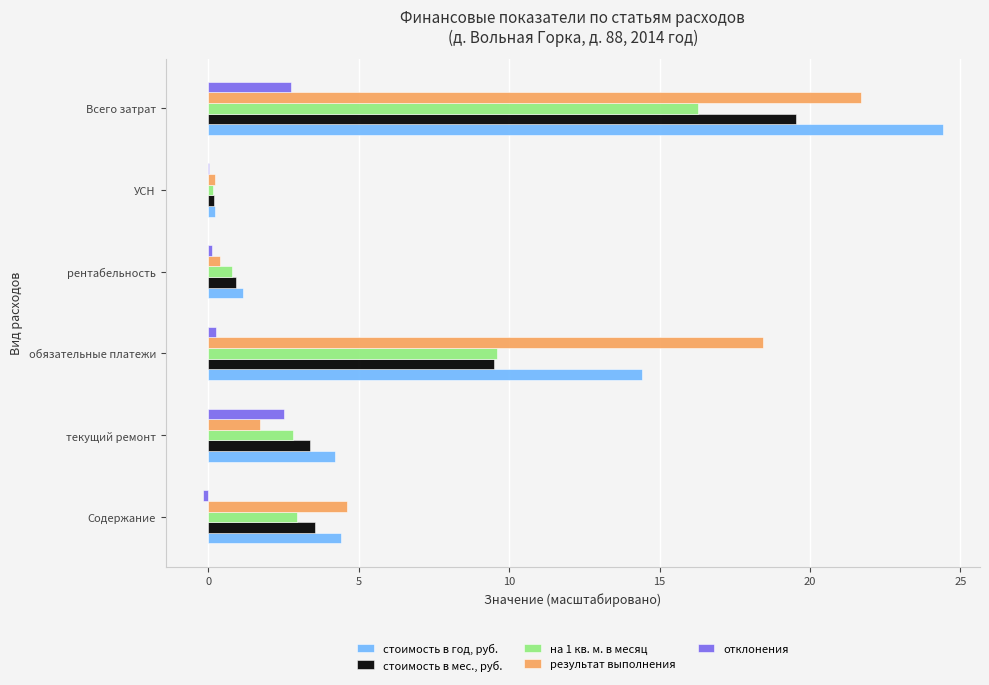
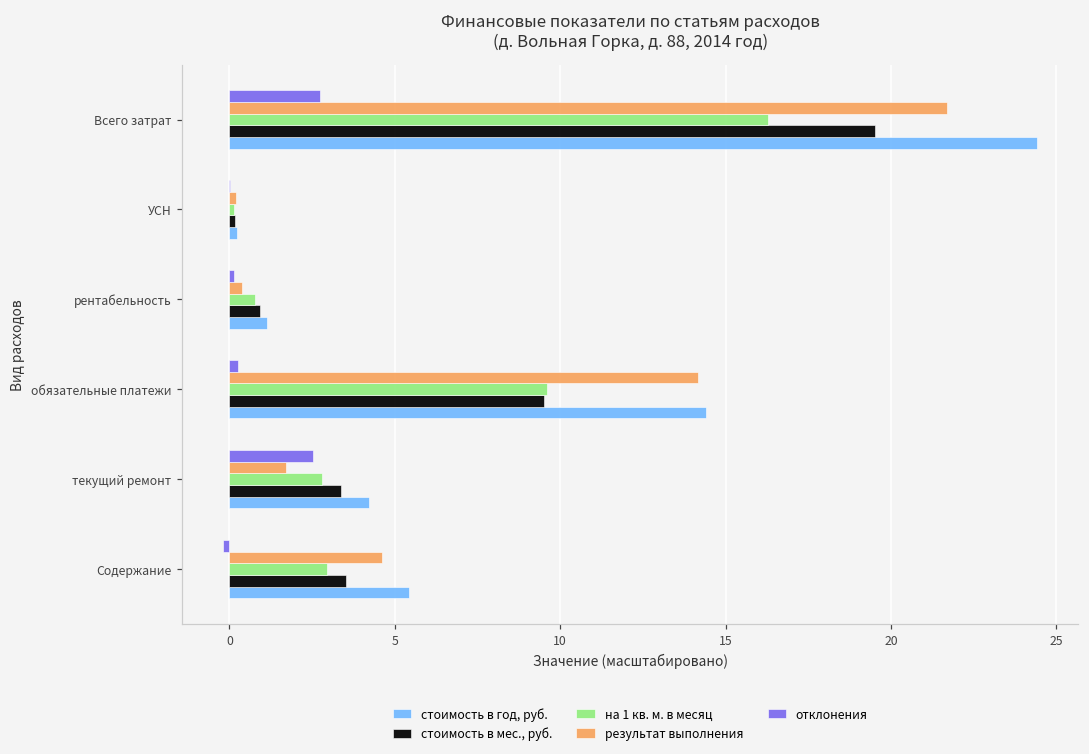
результат выполнения, обязательные платежи: 18.4 -> 14.2
стоимость в год, руб., Содержание: 4.4 -> 5.4
